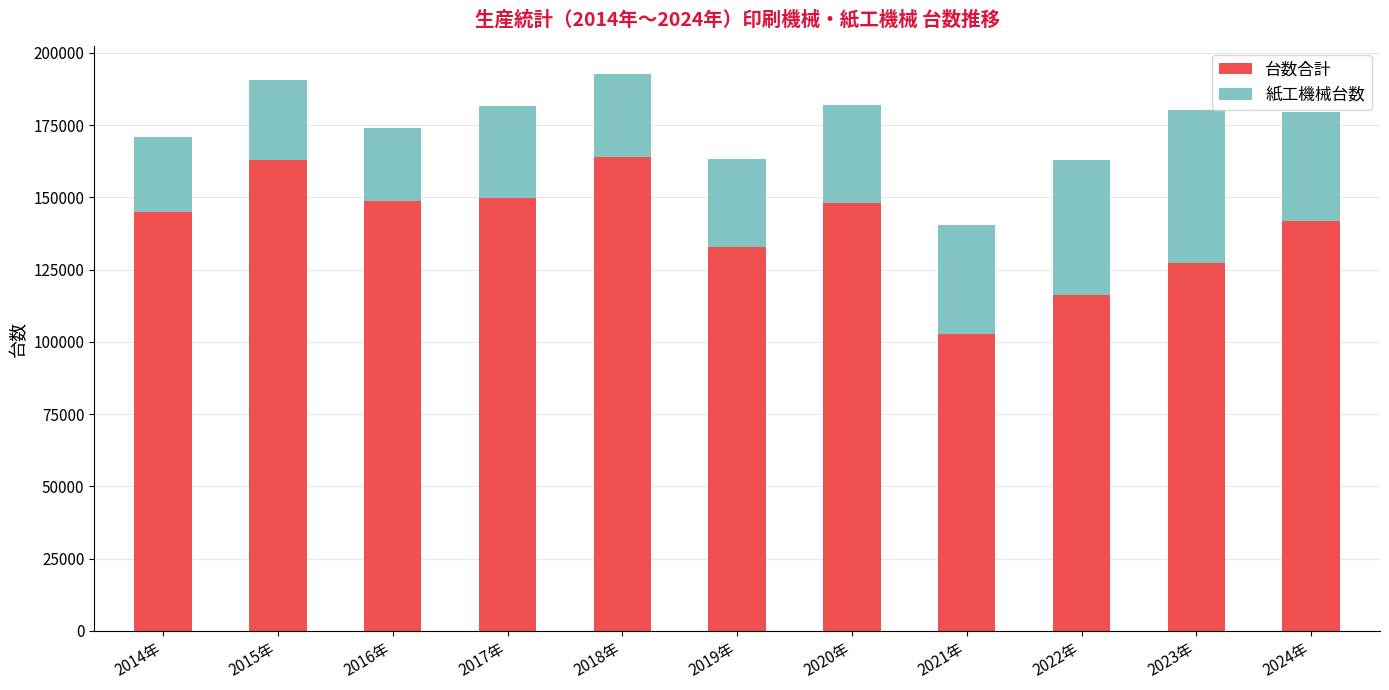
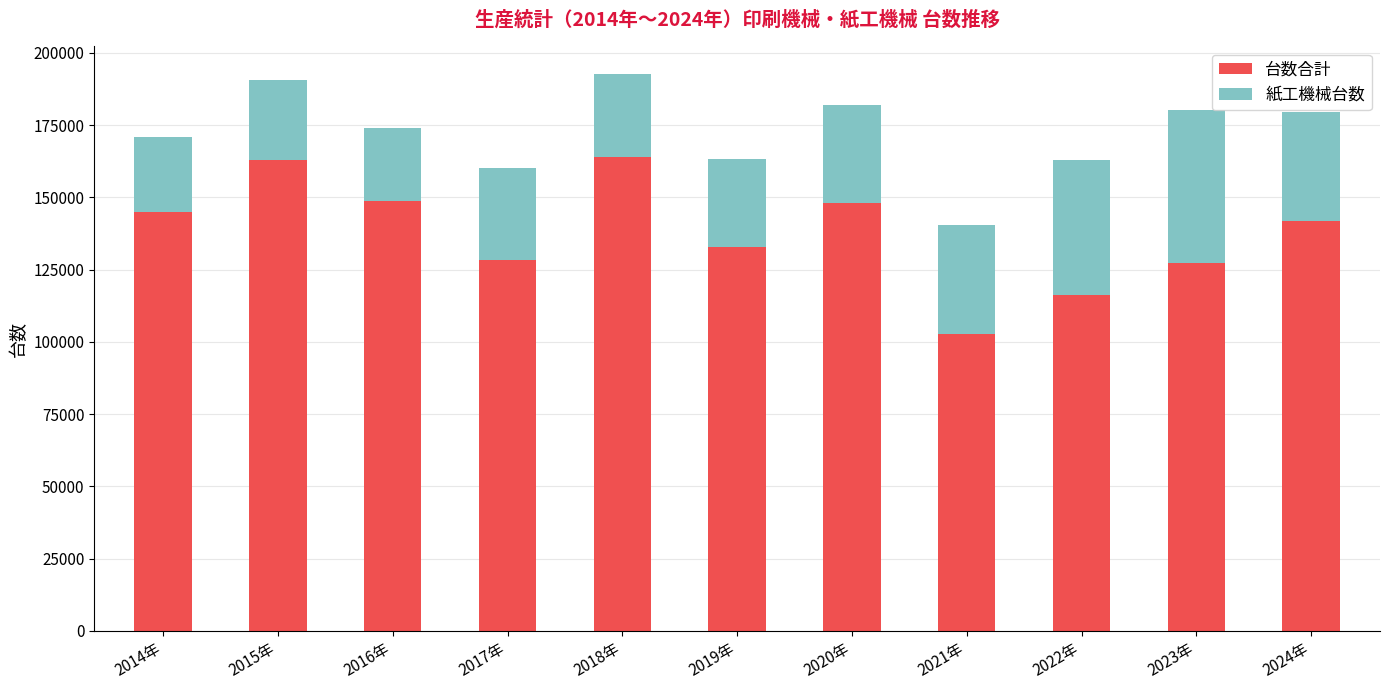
台数合計, 2017年: 150000 -> 128000
